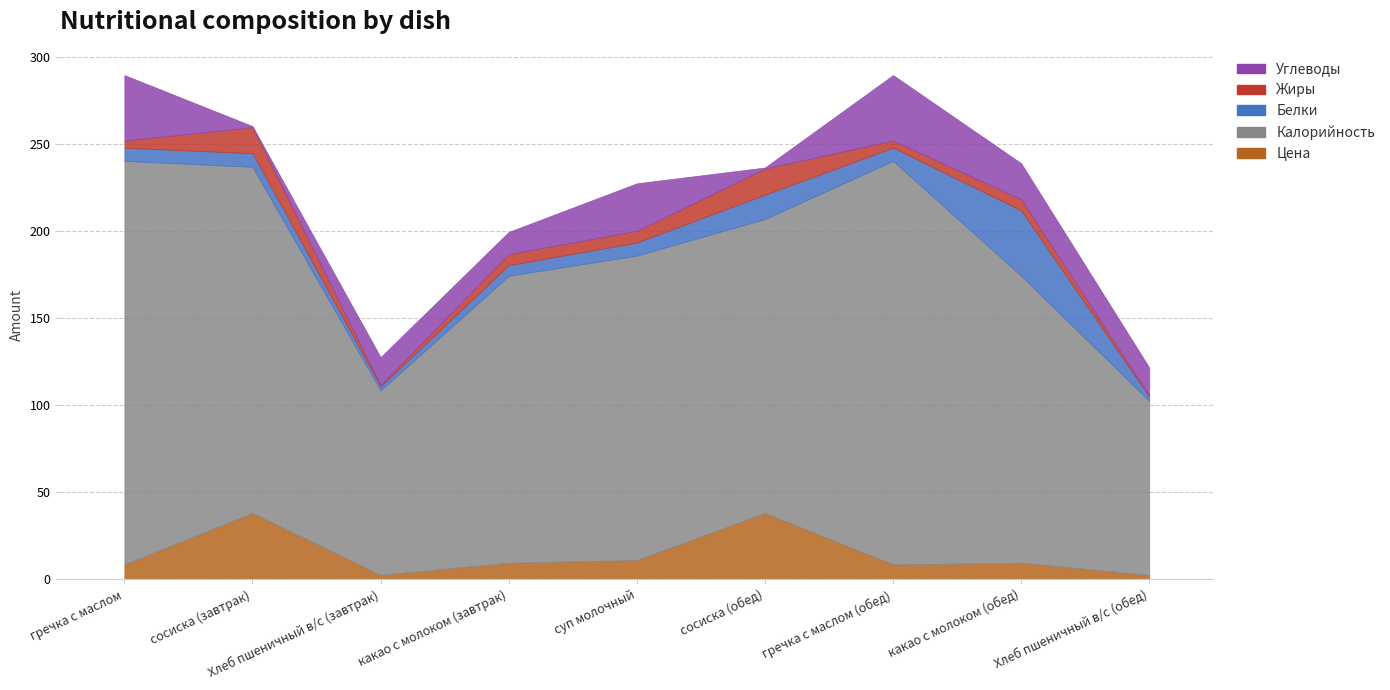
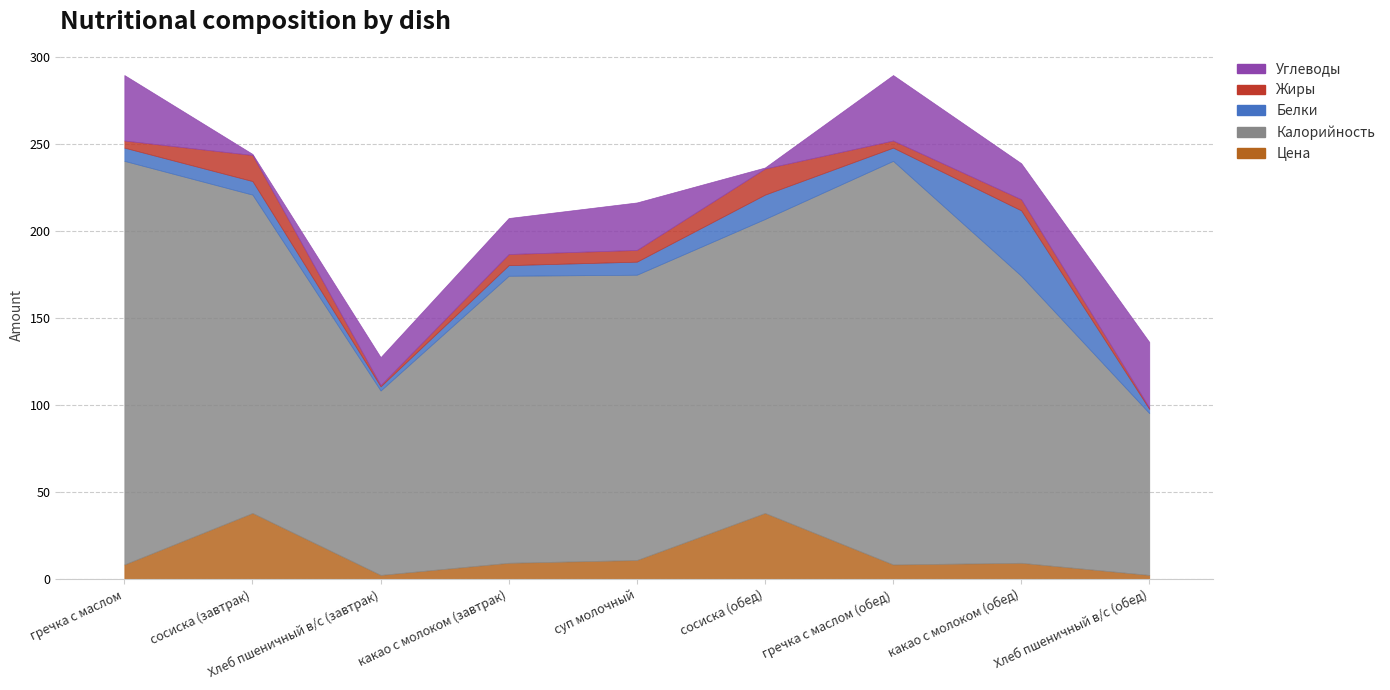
Калорийность, сосиска (завтрак): 199 -> 183
Углеводы, какао с молоком (завтрак): 13 -> 21
Калорийность, суп молочный: 175 -> 164
Калорийность, Хлеб пшеничный в/с (обед): 100 -> 93
Углеводы, Хлеб пшеничный в/с (обед): 16 -> 38
